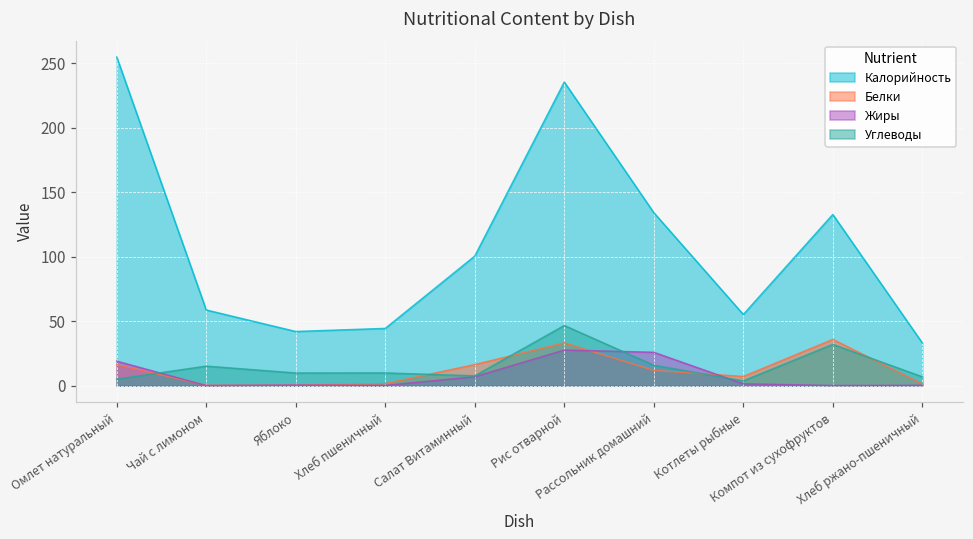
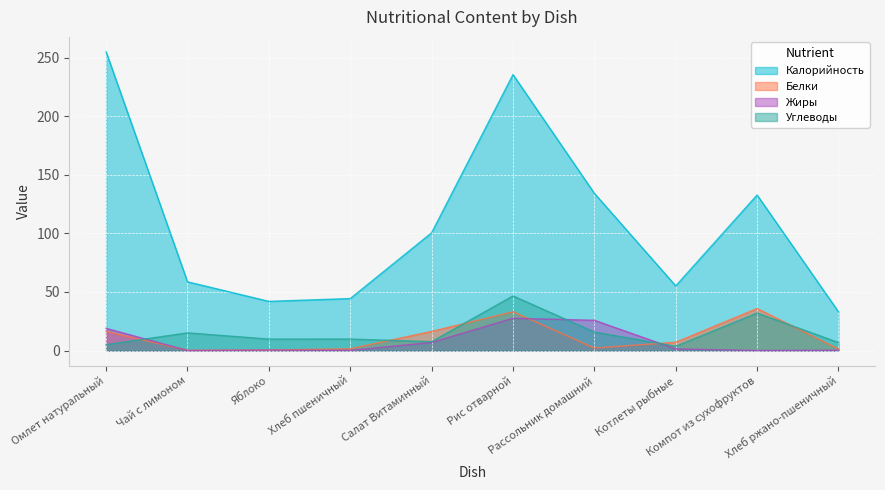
Белки, Рассольник домашний: 12 -> 2
